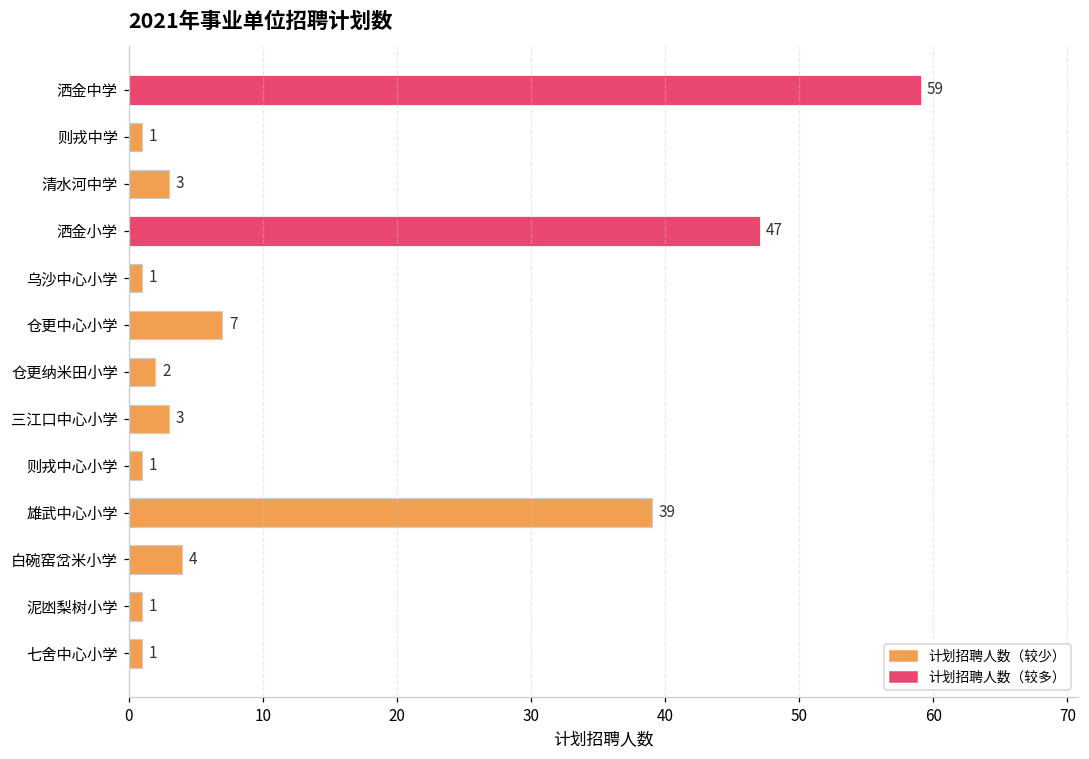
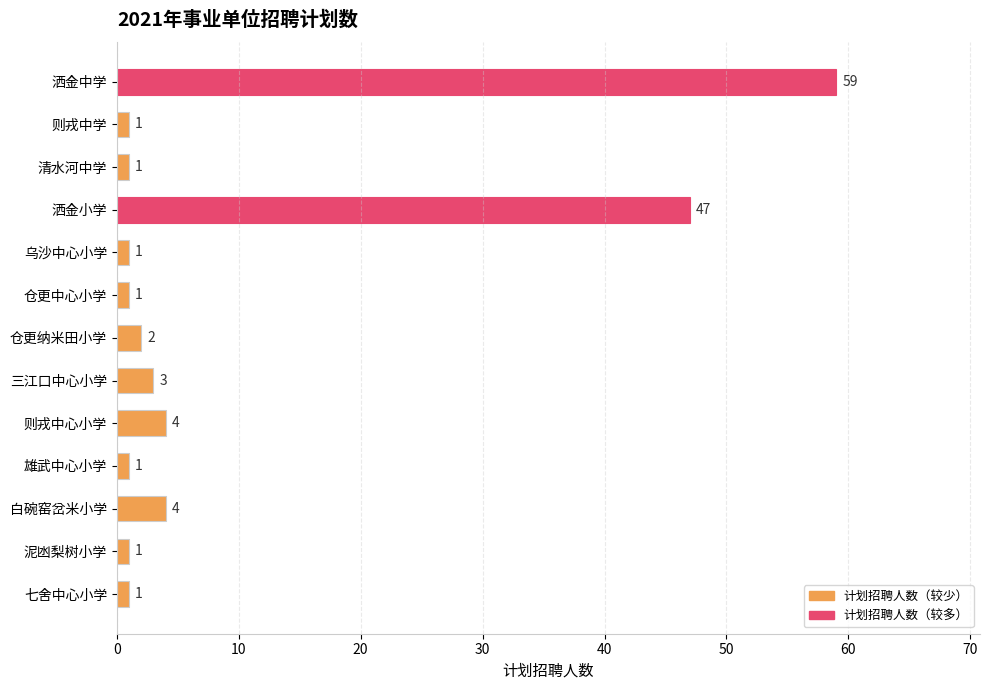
清水河中学: 3 -> 1
仓更中心小学: 7 -> 1
则戎中心小学: 1 -> 4
雄武中心小学: 39 -> 1
